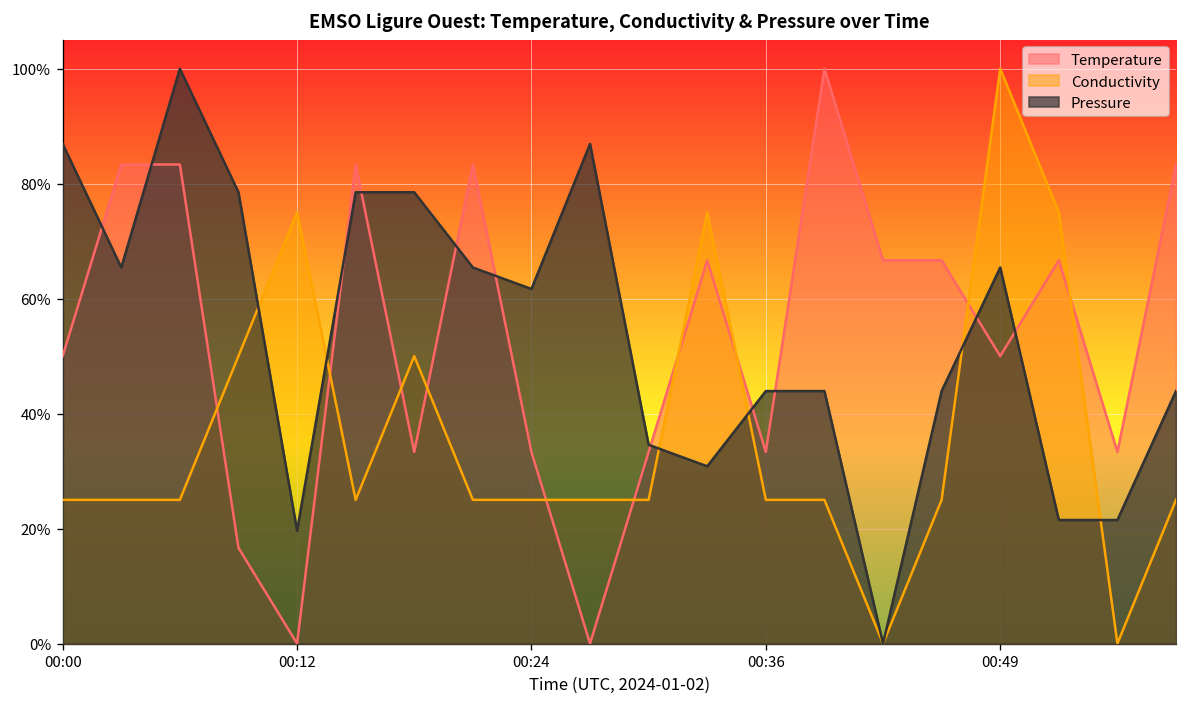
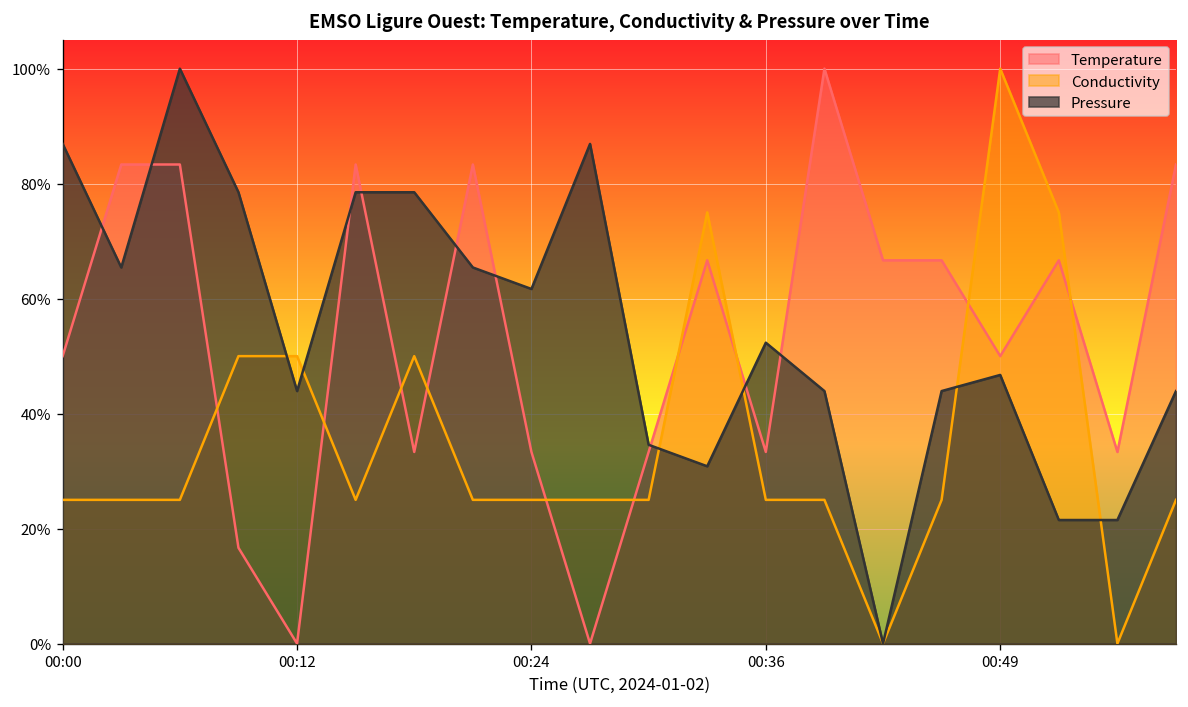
Conductivity, 00:12: 75% -> 50%
Pressure, 00:12: 20% -> 44%
Pressure, 00:36: 44% -> 52%
Pressure, 00:49: 65% -> 47%
